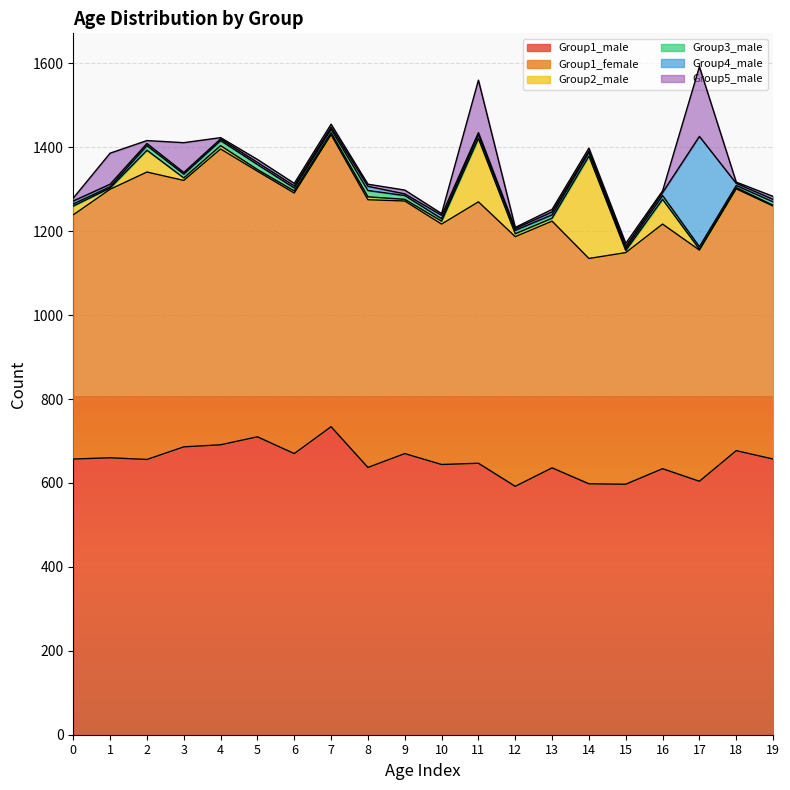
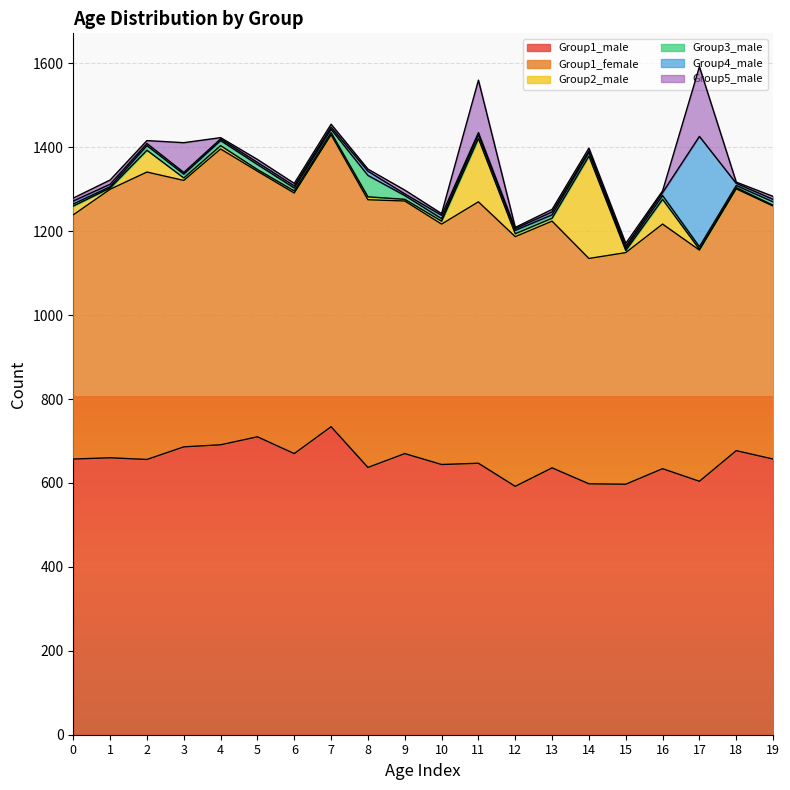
Group5_male, 1: 70 -> 10
Group3_male, 8: 20 -> 50
